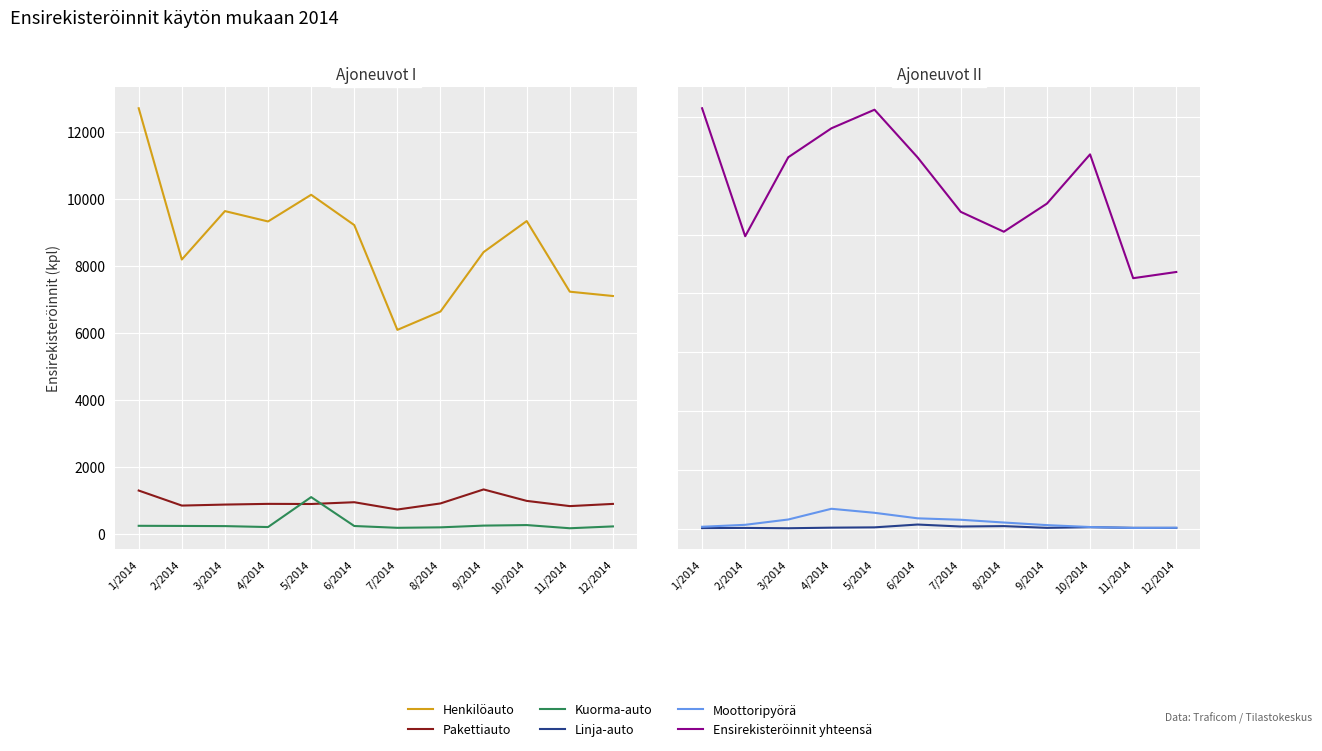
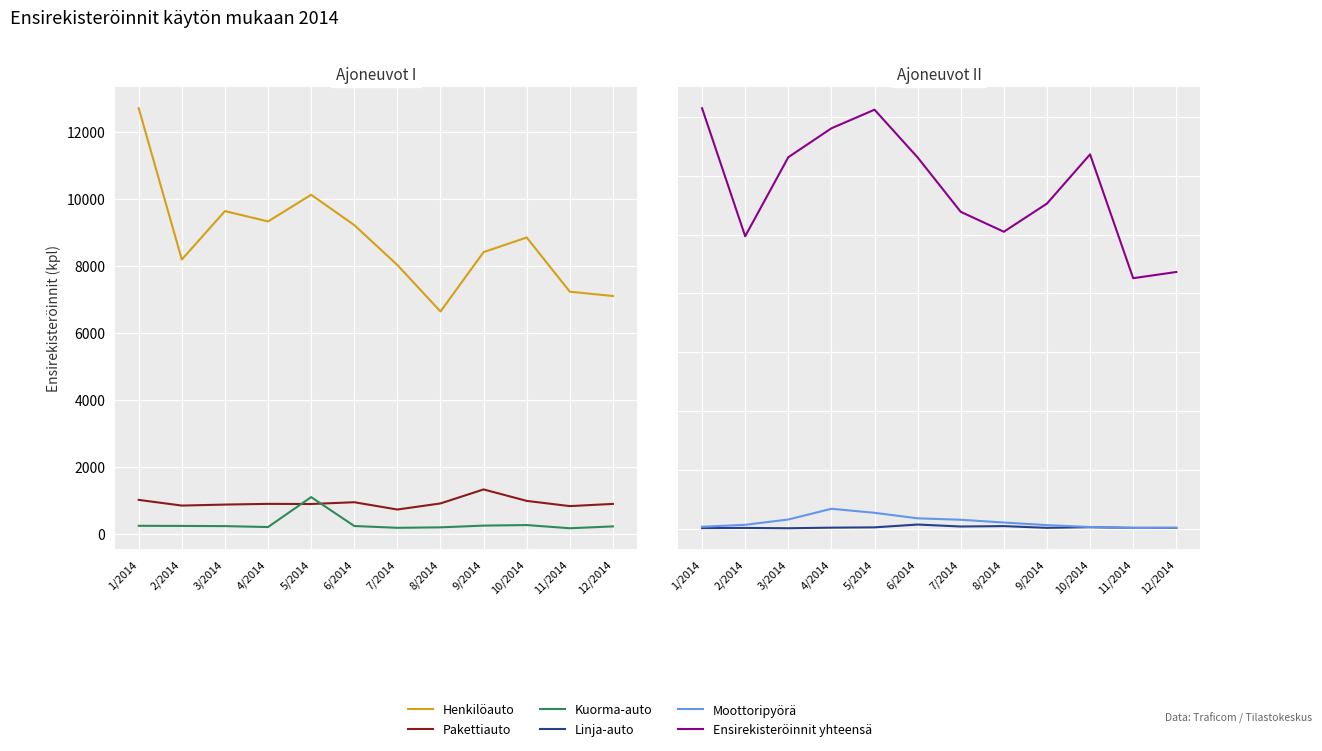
Ajoneuvot I, Pakettiauto, 1/2014: 1300 -> 1000
Ajoneuvot I, Henkilöauto, 7/2014: 6100 -> 8000
Ajoneuvot I, Henkilöauto, 10/2014: 9300 -> 8800
